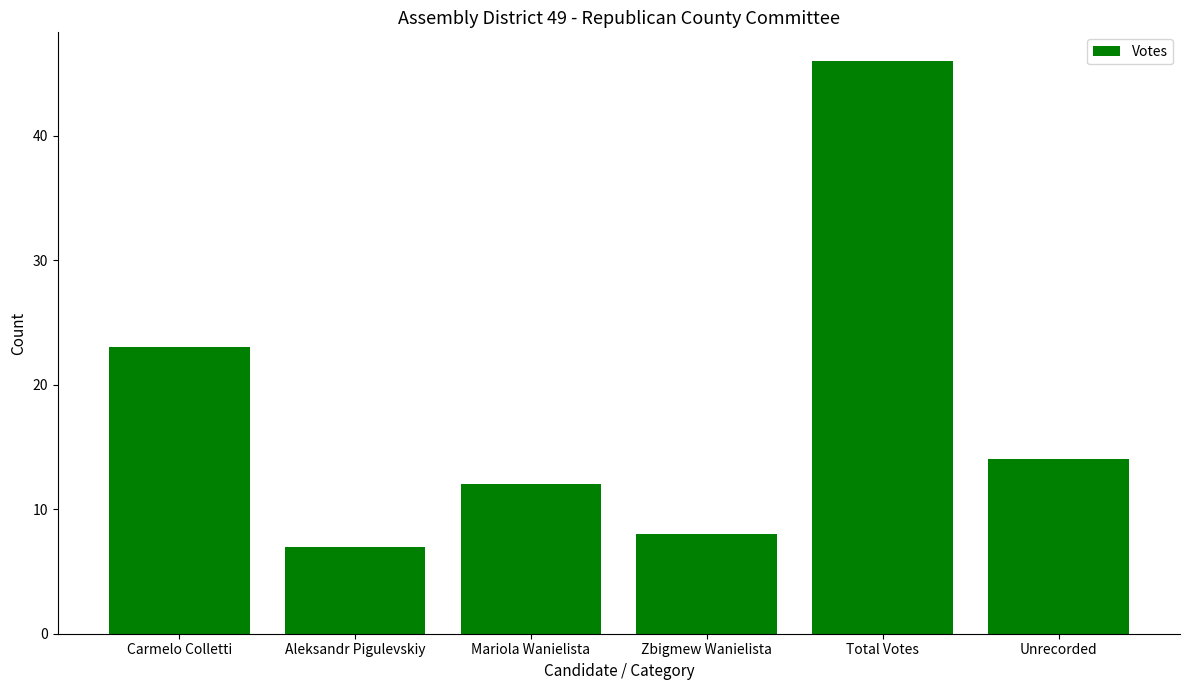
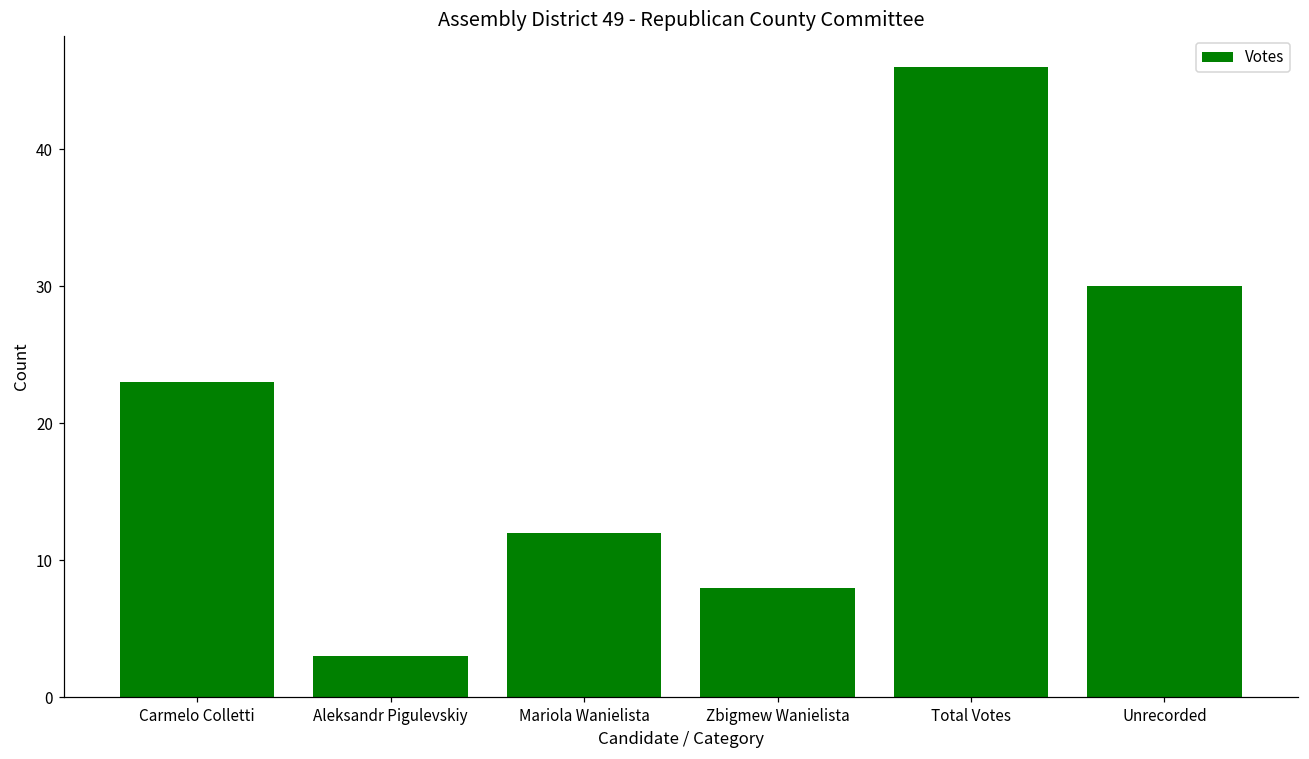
Aleksandr Pigulevskiy: 7 -> 3
Unrecorded: 14 -> 30
